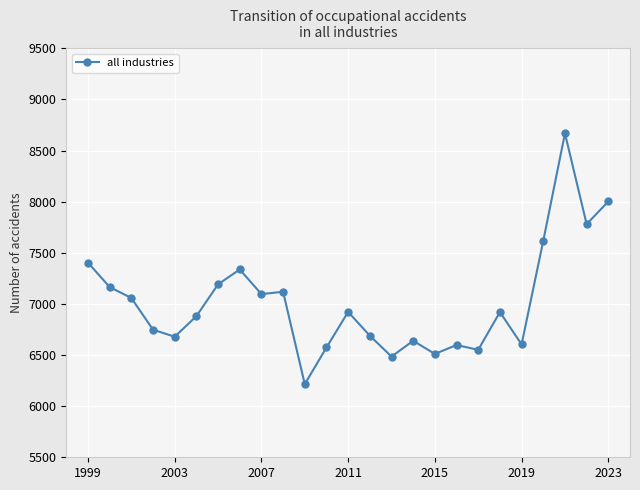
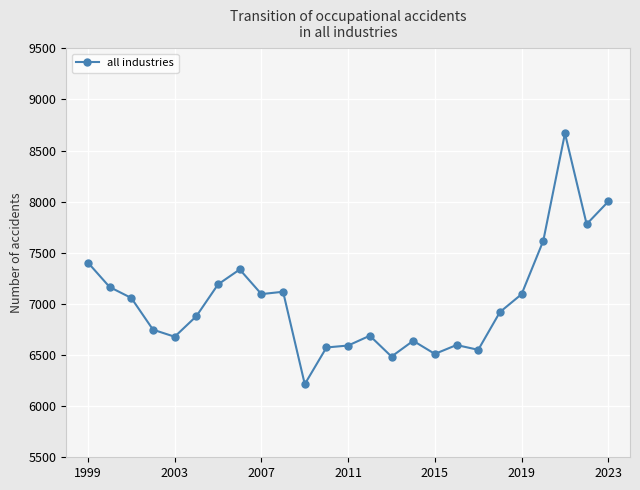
2011: 6920 -> 6590
2019: 6600 -> 7100
